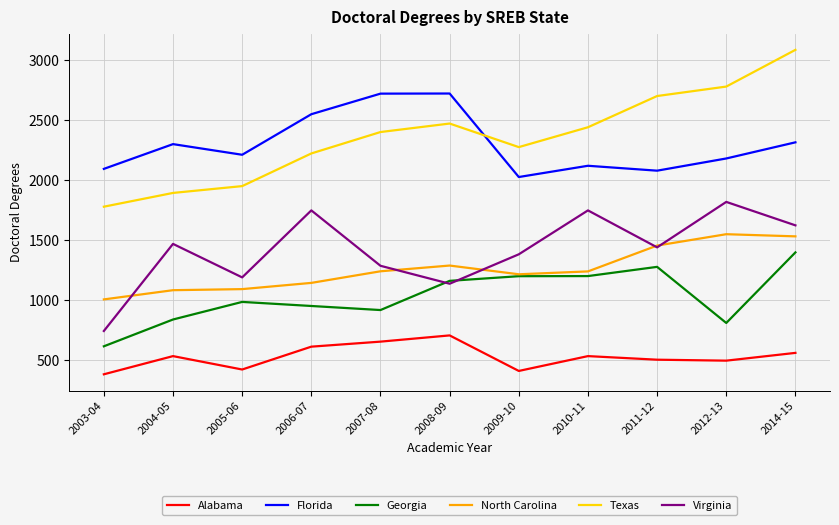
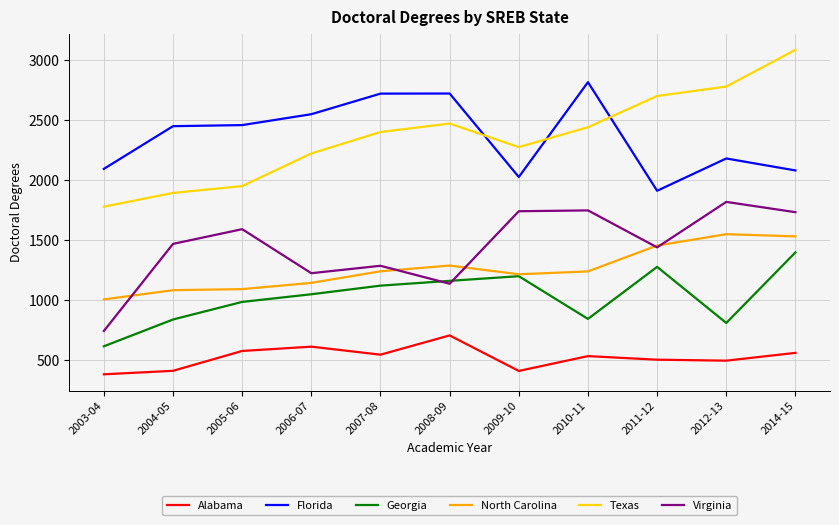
Alabama, 2004-05: 530 -> 410
Florida, 2004-05: 2300 -> 2450
Alabama, 2005-06: 420 -> 570
Florida, 2005-06: 2210 -> 2460
Virginia, 2005-06: 1190 -> 1590
Georgia, 2006-07: 950 -> 1050
Virginia, 2006-07: 1750 -> 1220
Alabama, 2007-08: 650 -> 540
Georgia, 2007-08: 910 -> 1120
Virginia, 2009-10: 1380 -> 1740
Florida, 2010-11: 2120 -> 2820
Georgia, 2010-11: 1200 -> 840
Florida, 2011-12: 2080 -> 1910
Florida, 2014-15: 2320 -> 2080
Virginia, 2014-15: 1620 -> 1730
